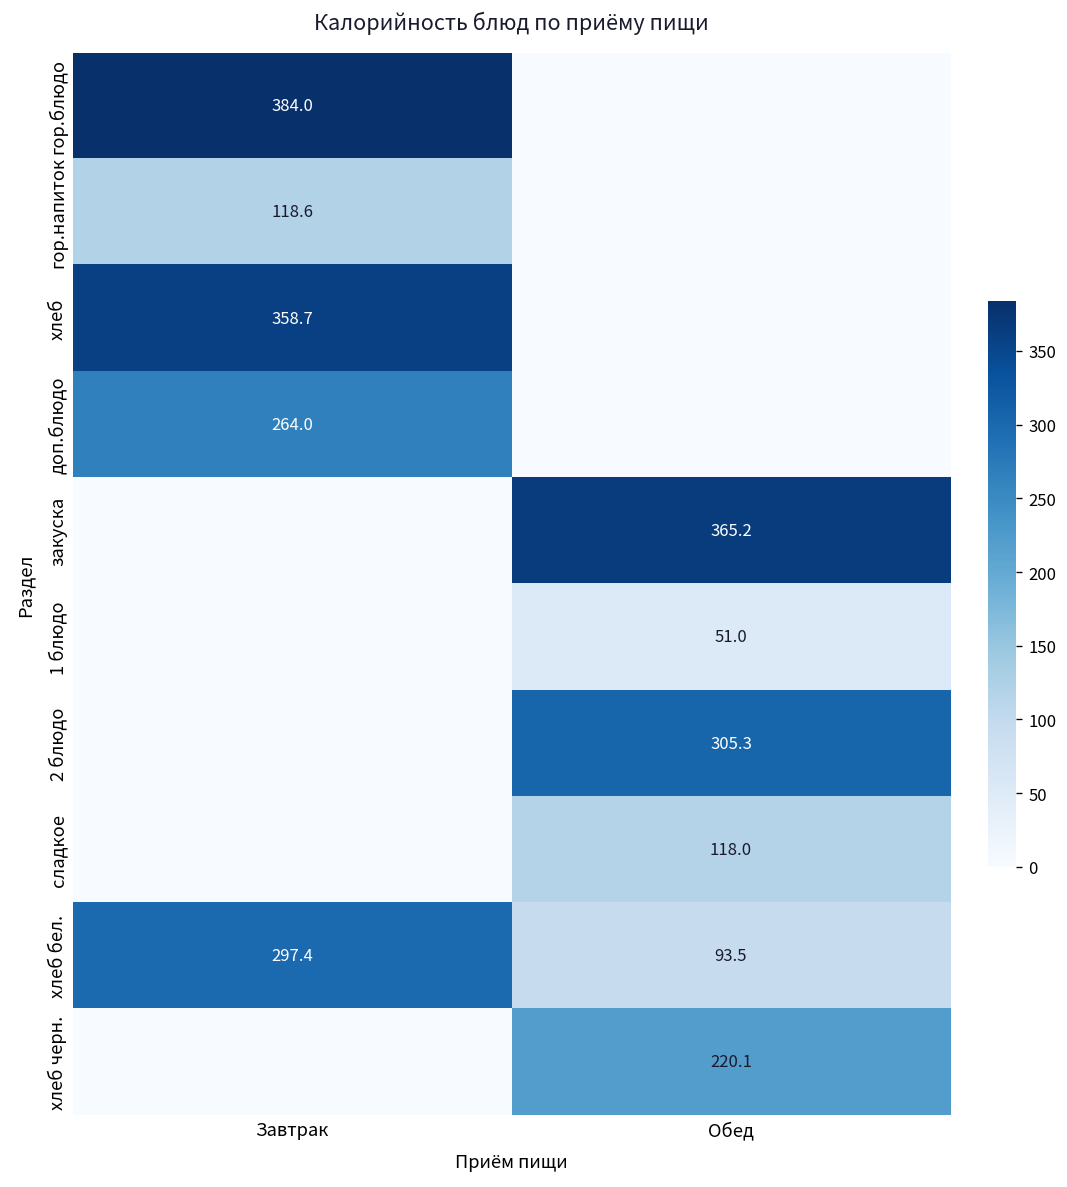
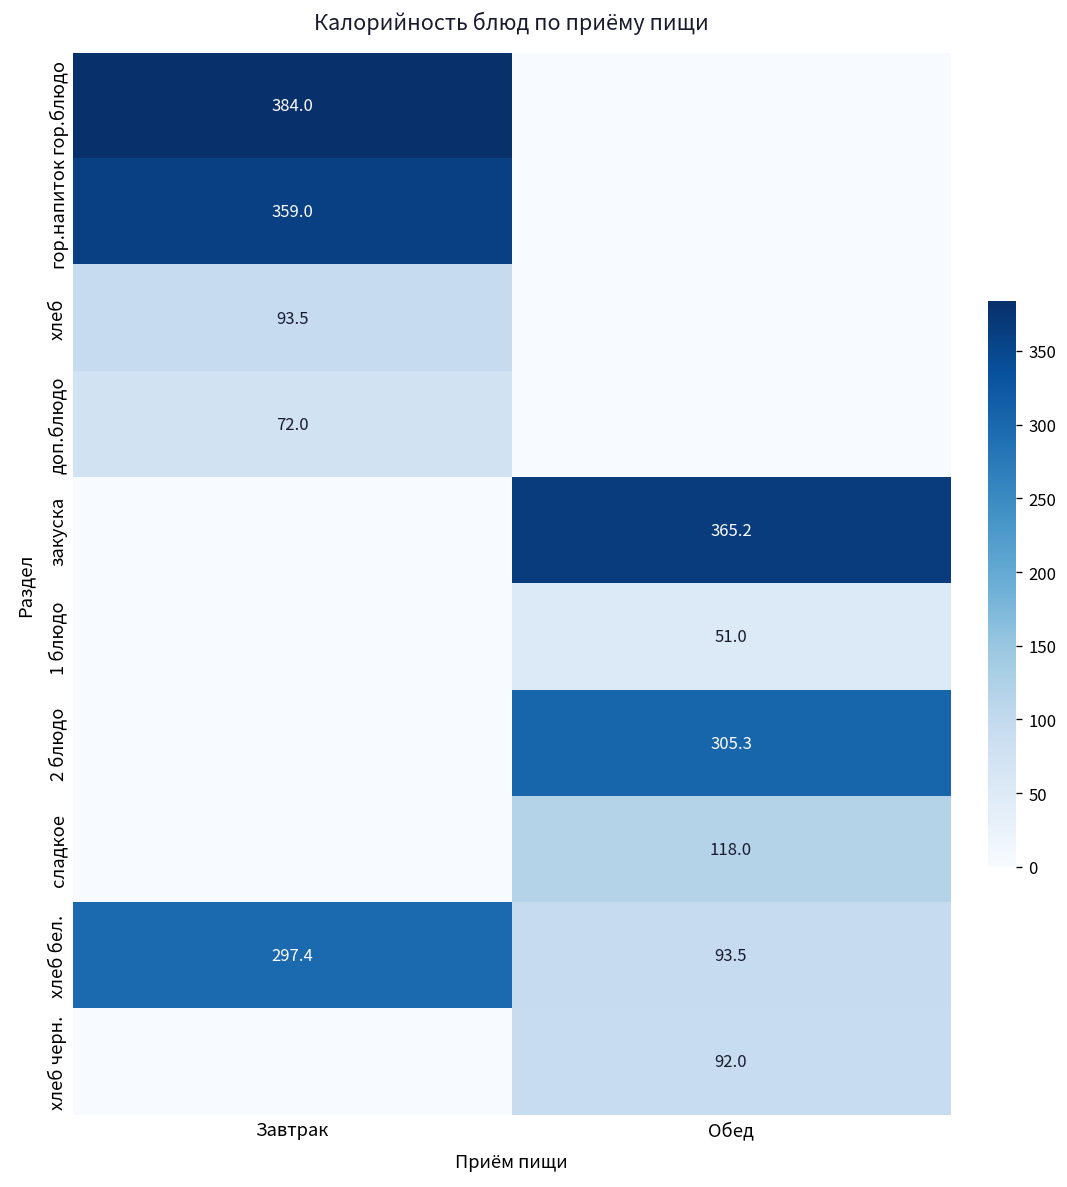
гор.напиток, Завтрак: 118.6 -> 359.0
хлеб, Завтрак: 358.7 -> 93.5
доп.блюдо, Завтрак: 264.0 -> 72.0
хлеб черн., Обед: 220.1 -> 92.0
